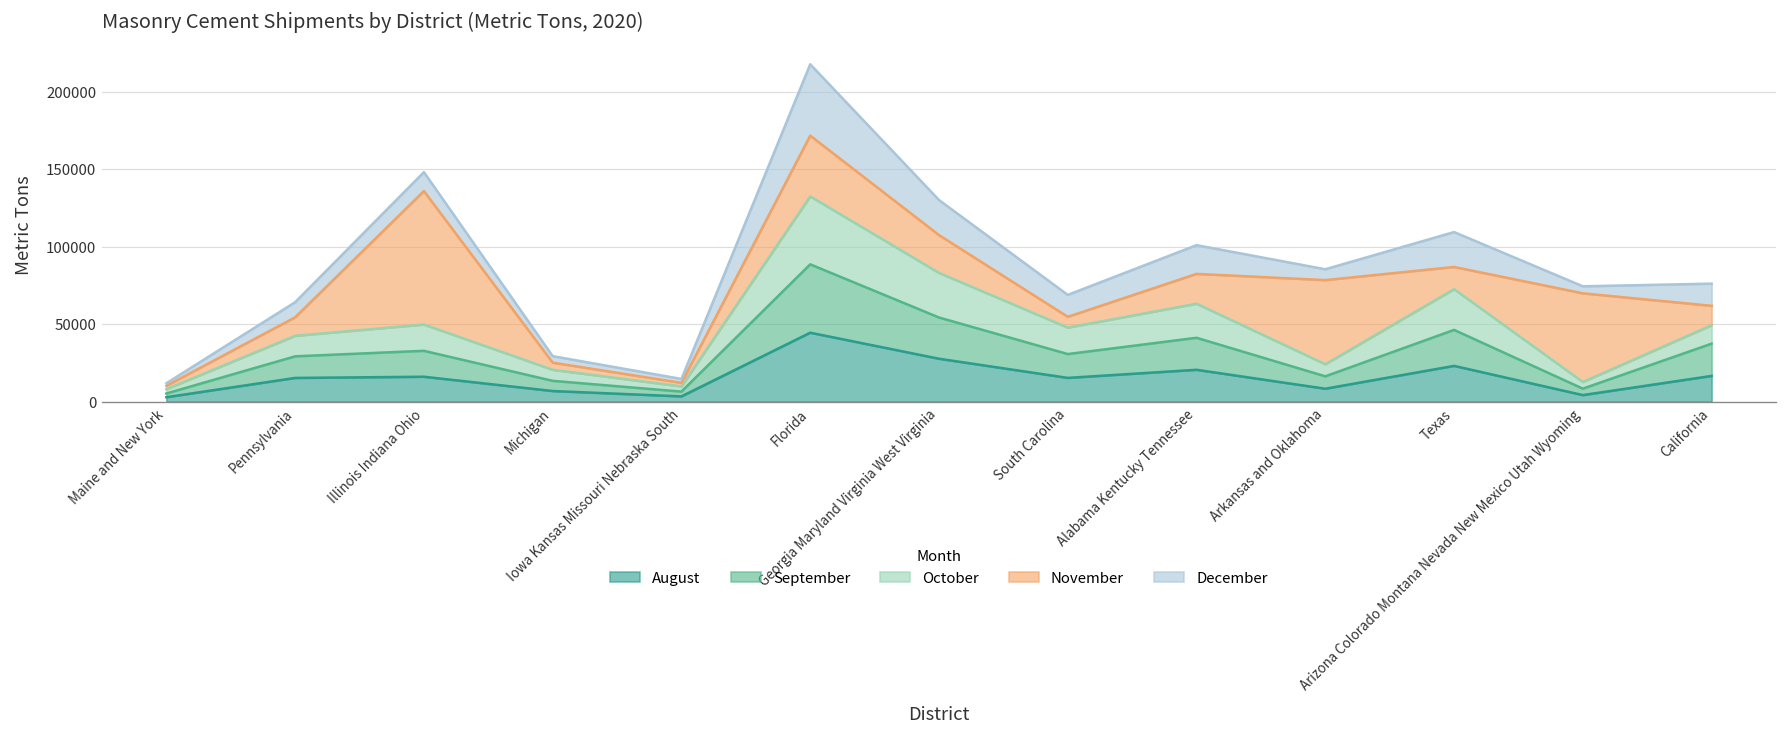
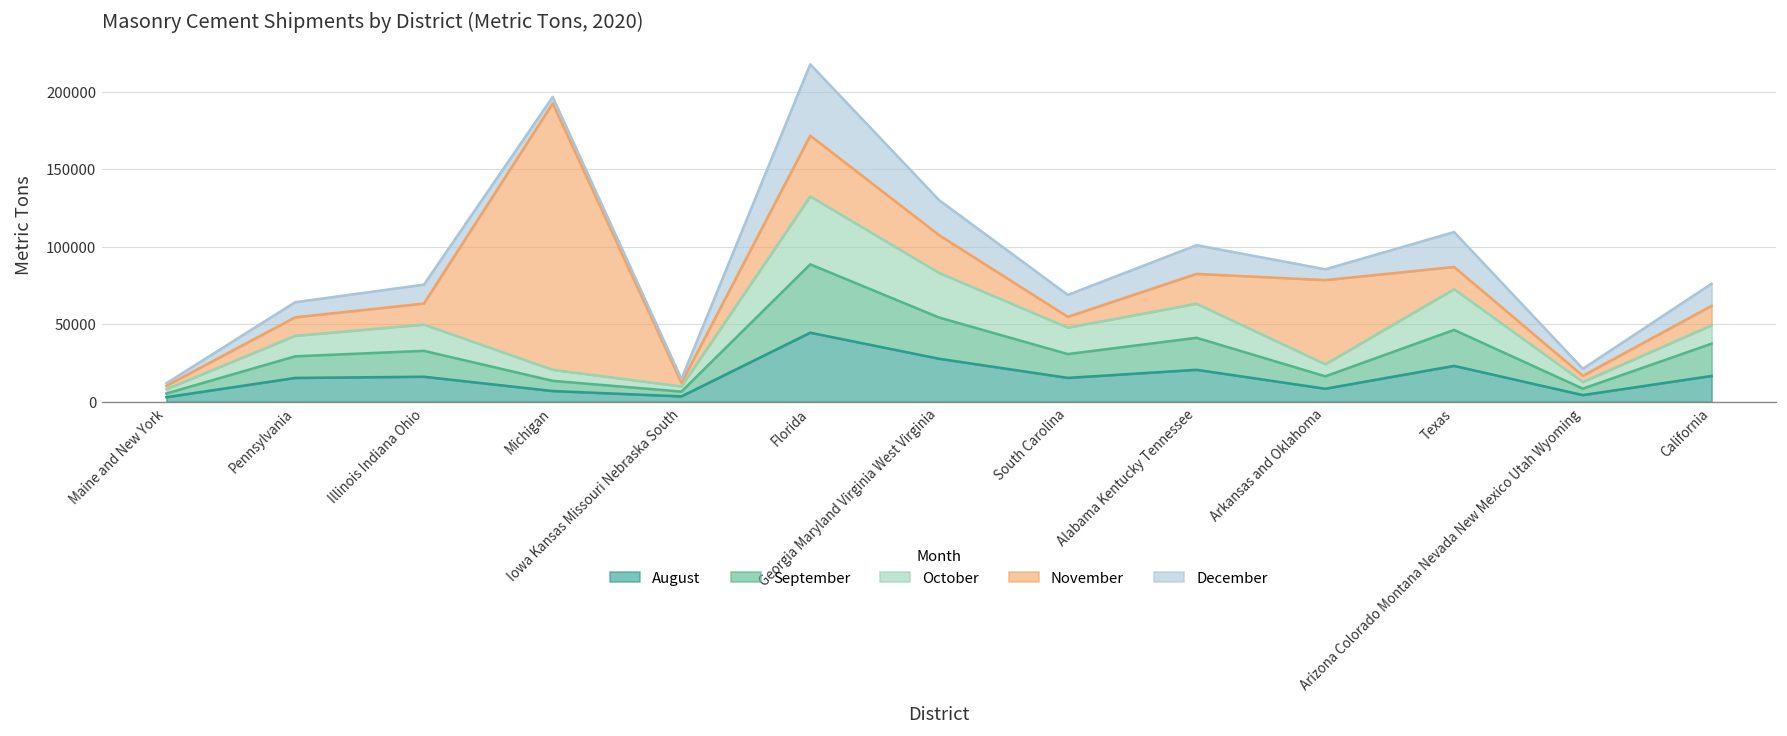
November, Illinois Indiana Ohio: 86000 -> 14000
November, Michigan: 5000 -> 172000
November, Arizona Colorado Montana Nevada New Mexico Utah Wyoming: 57000 -> 4000
